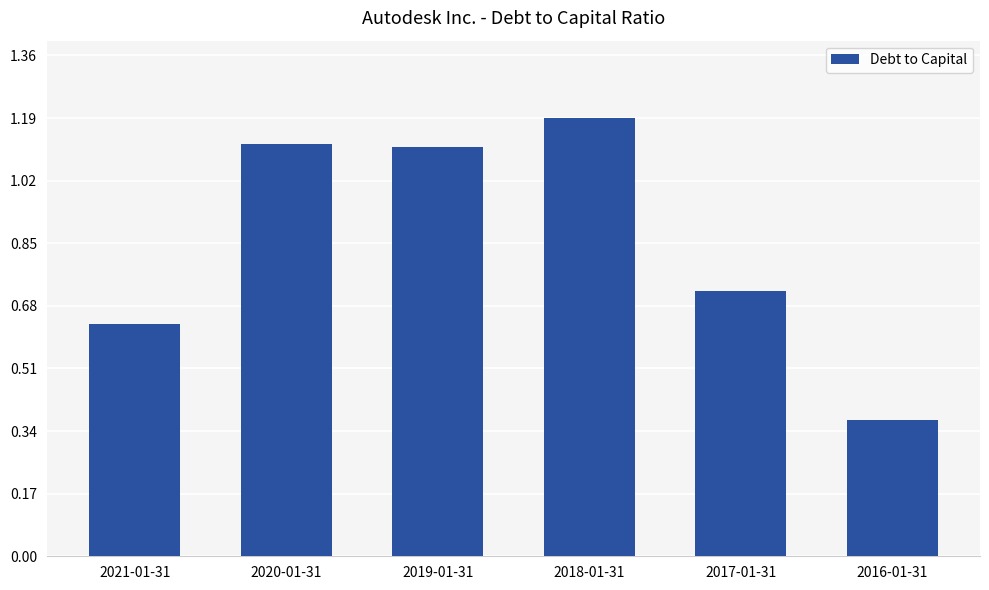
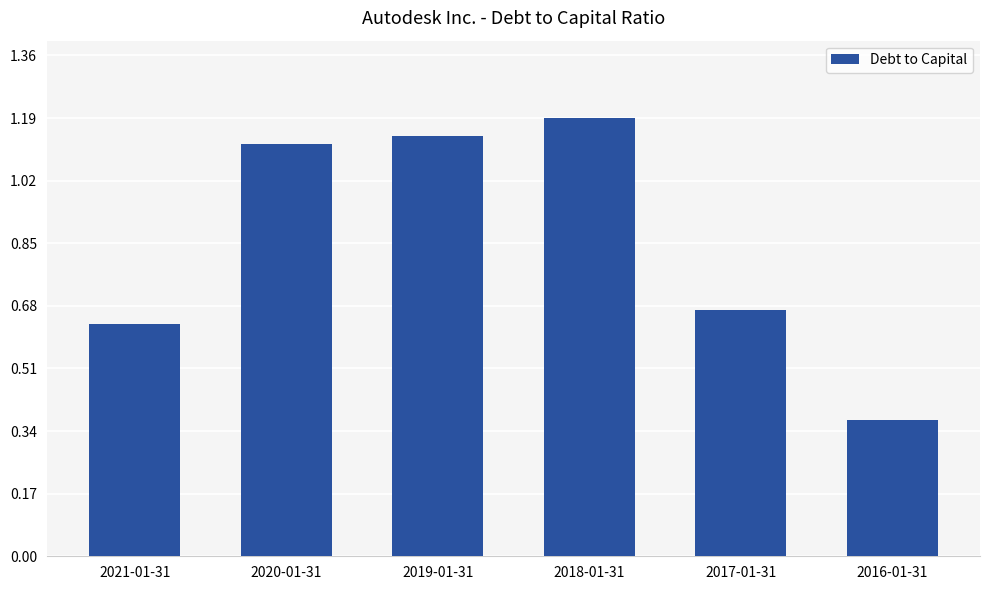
2019-01-31: 1.11 -> 1.14
2017-01-31: 0.72 -> 0.67
